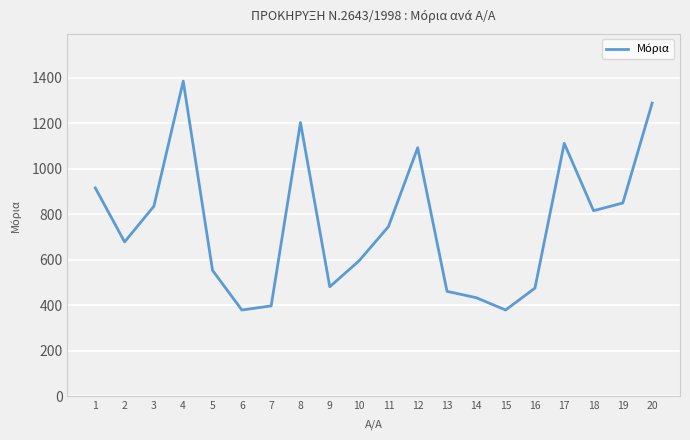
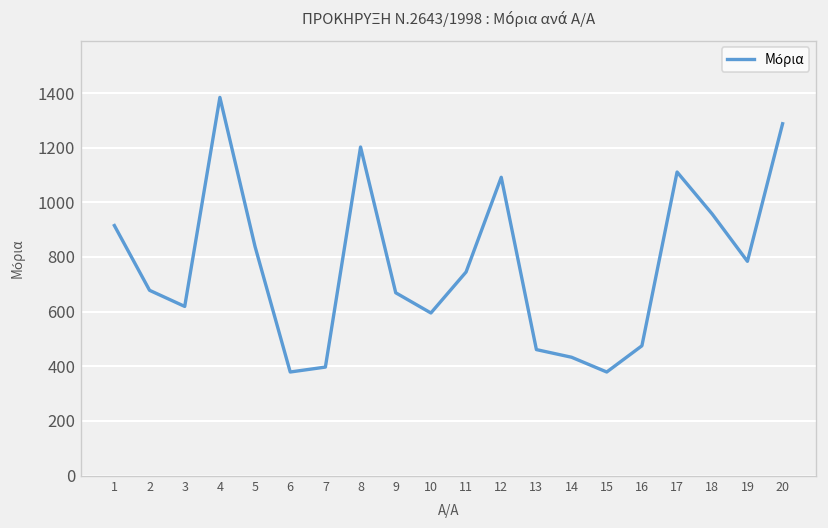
3: 840 -> 620
5: 550 -> 840
9: 480 -> 670
18: 820 -> 960
19: 850 -> 780
